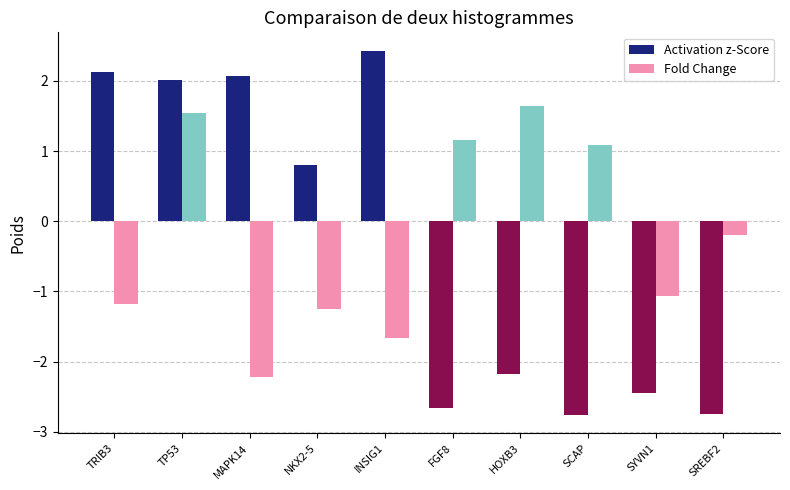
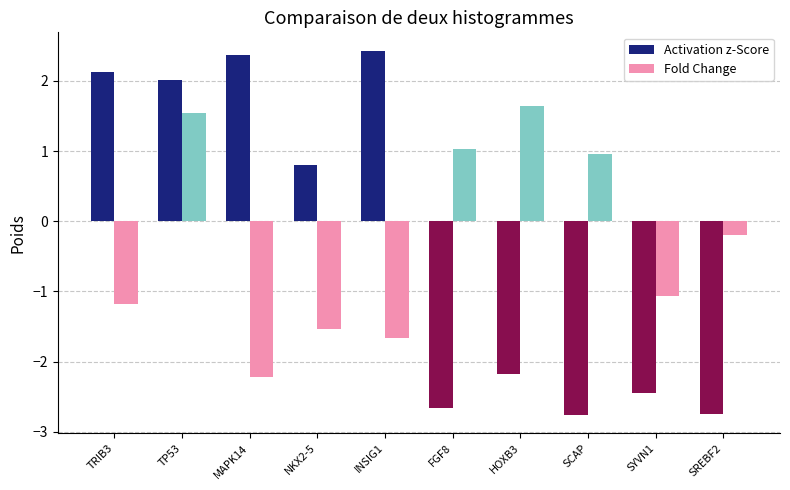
Activation z-Score, MAPK14: 2.1 -> 2.4
Fold Change, NKX2-5: -1.3 -> -1.5
Fold Change, FGF8: 1.2 -> 1.0
Fold Change, SCAP: 1.1 -> 1.0
